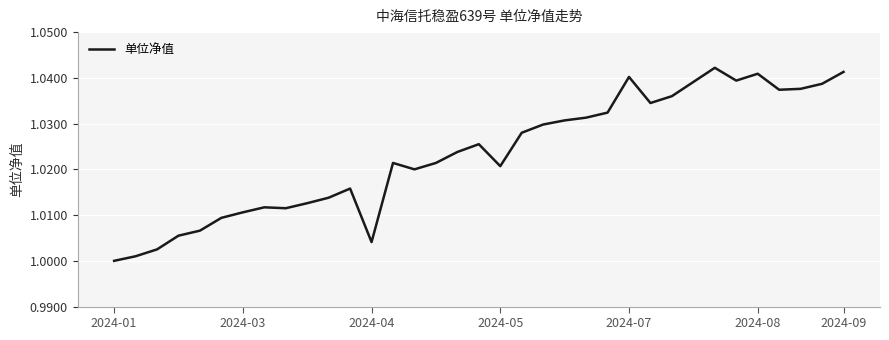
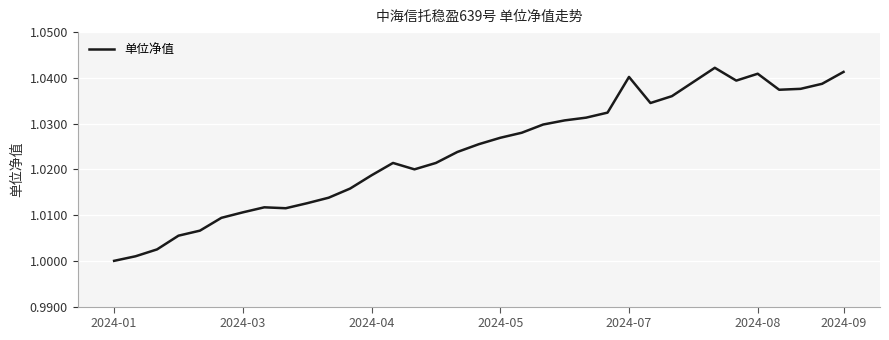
2024-04: 1.004 -> 1.019
2024-05: 1.021 -> 1.027
